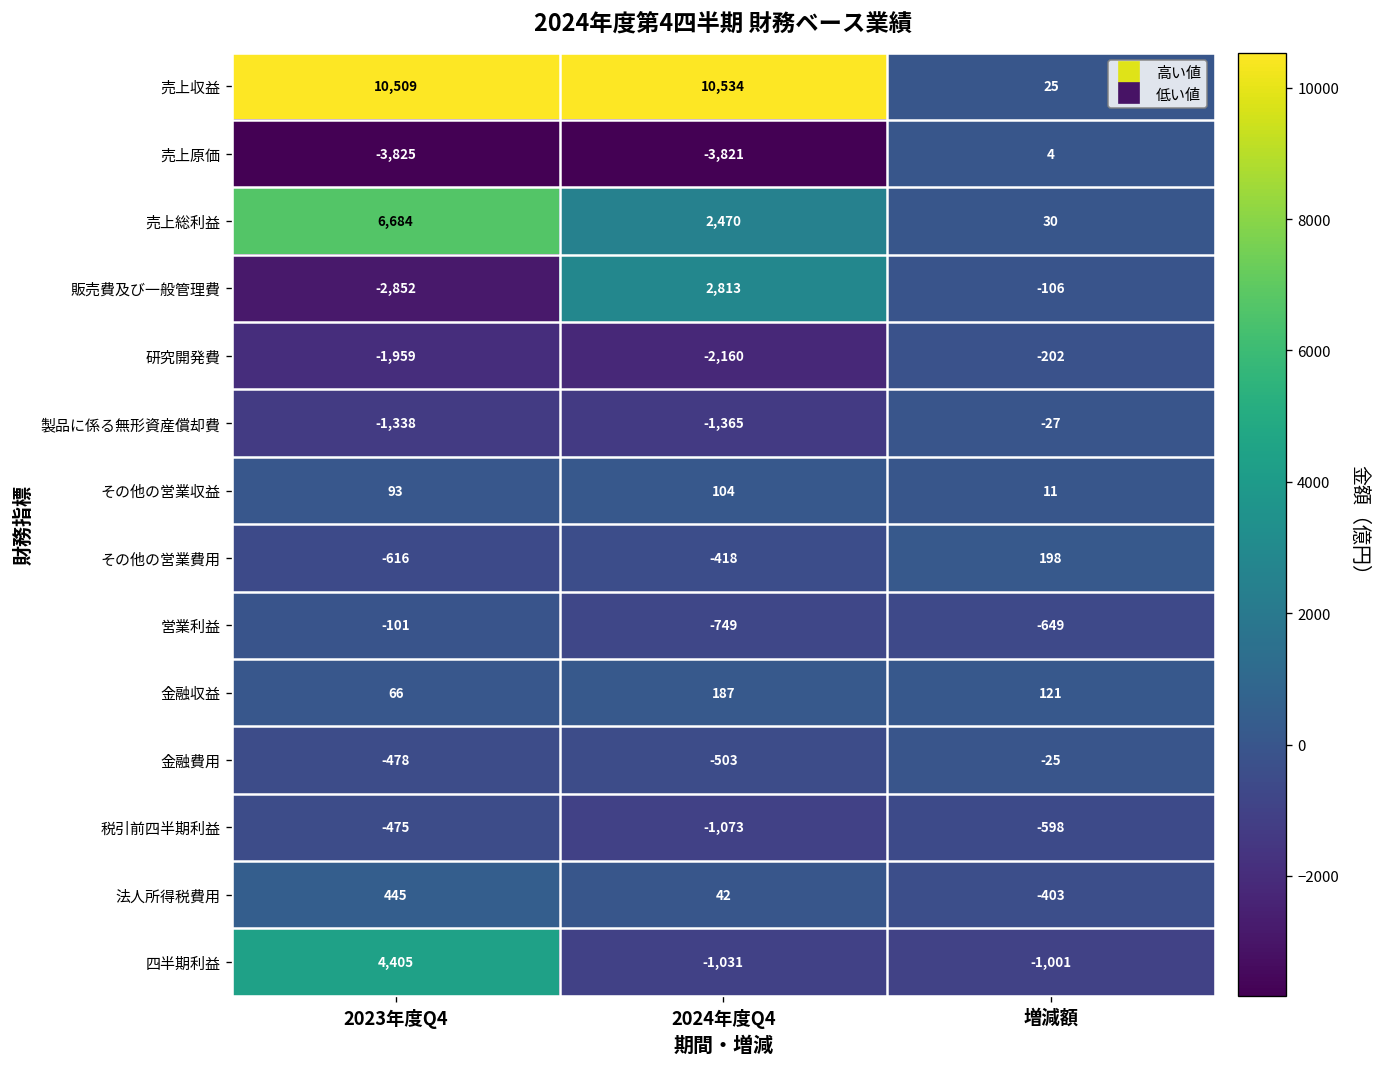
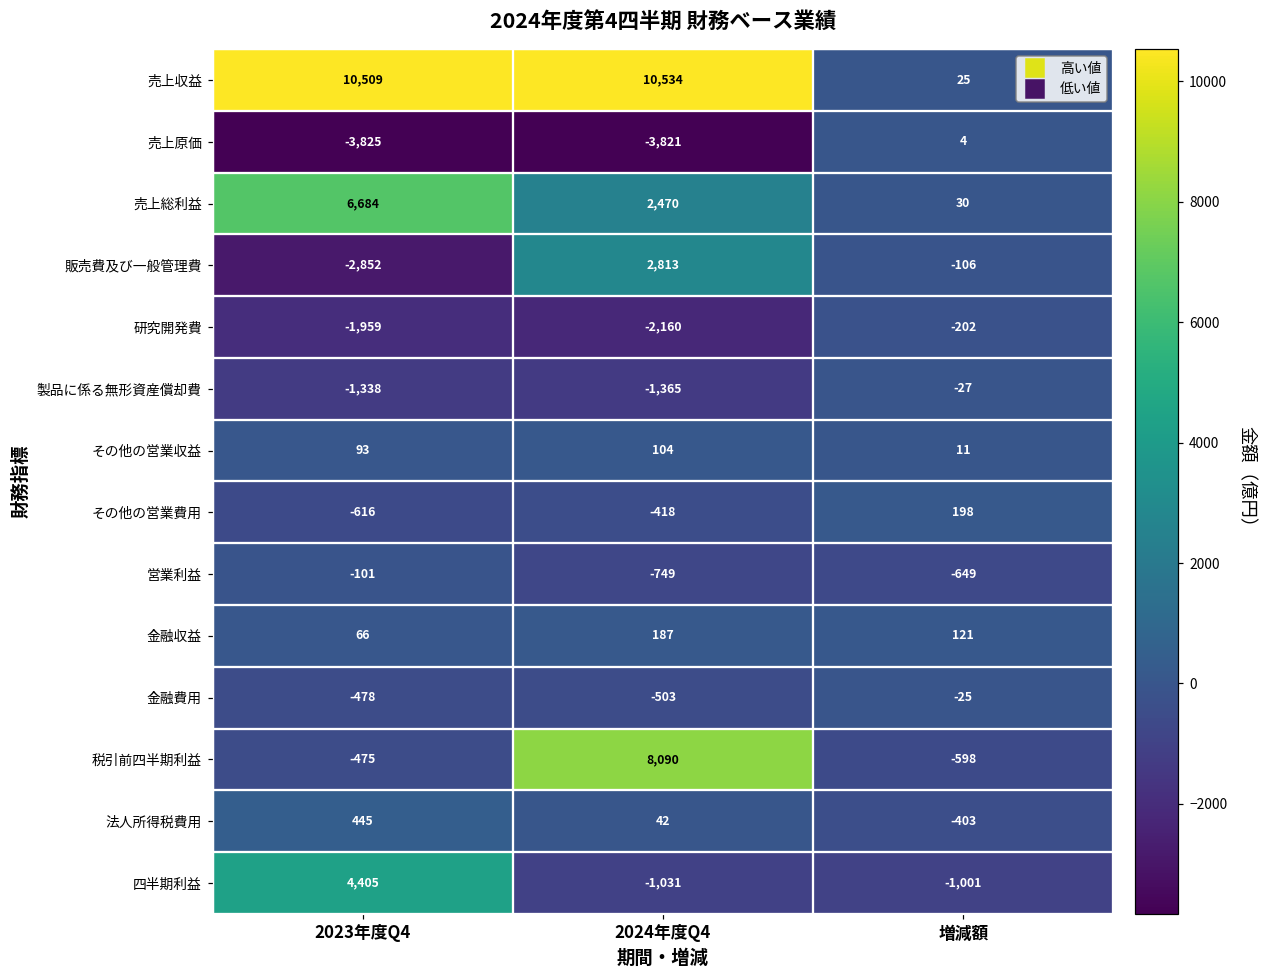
税引前四半期利益, 2024年度Q4: -1,073 -> 8,090
